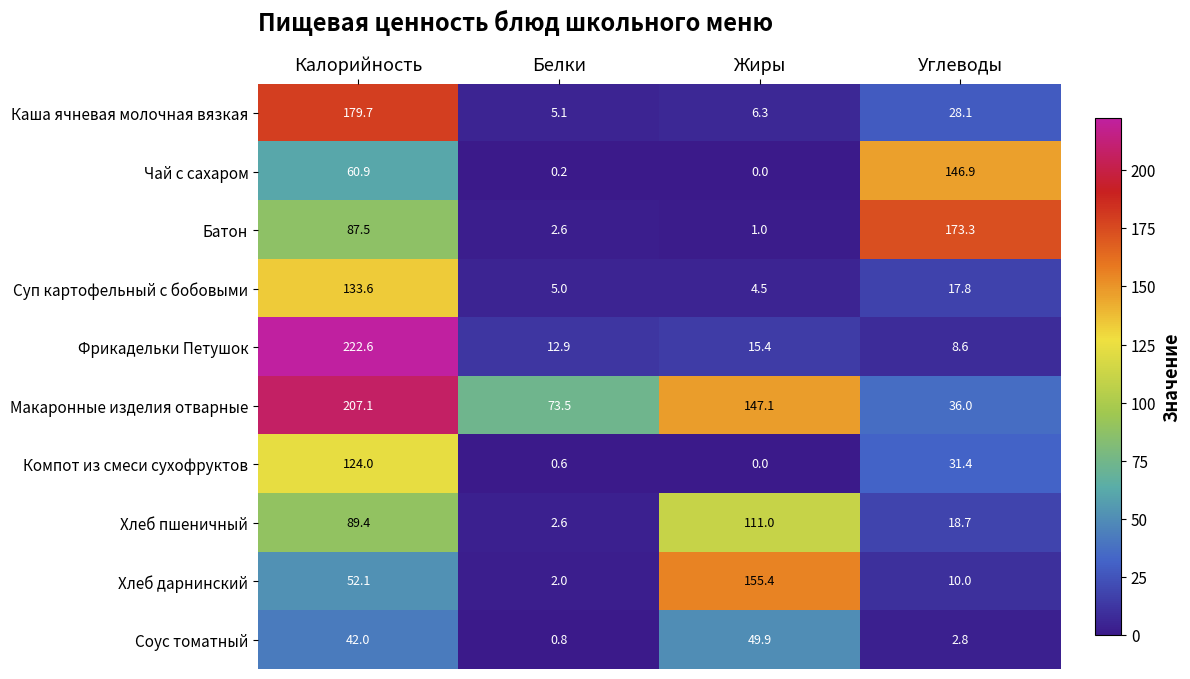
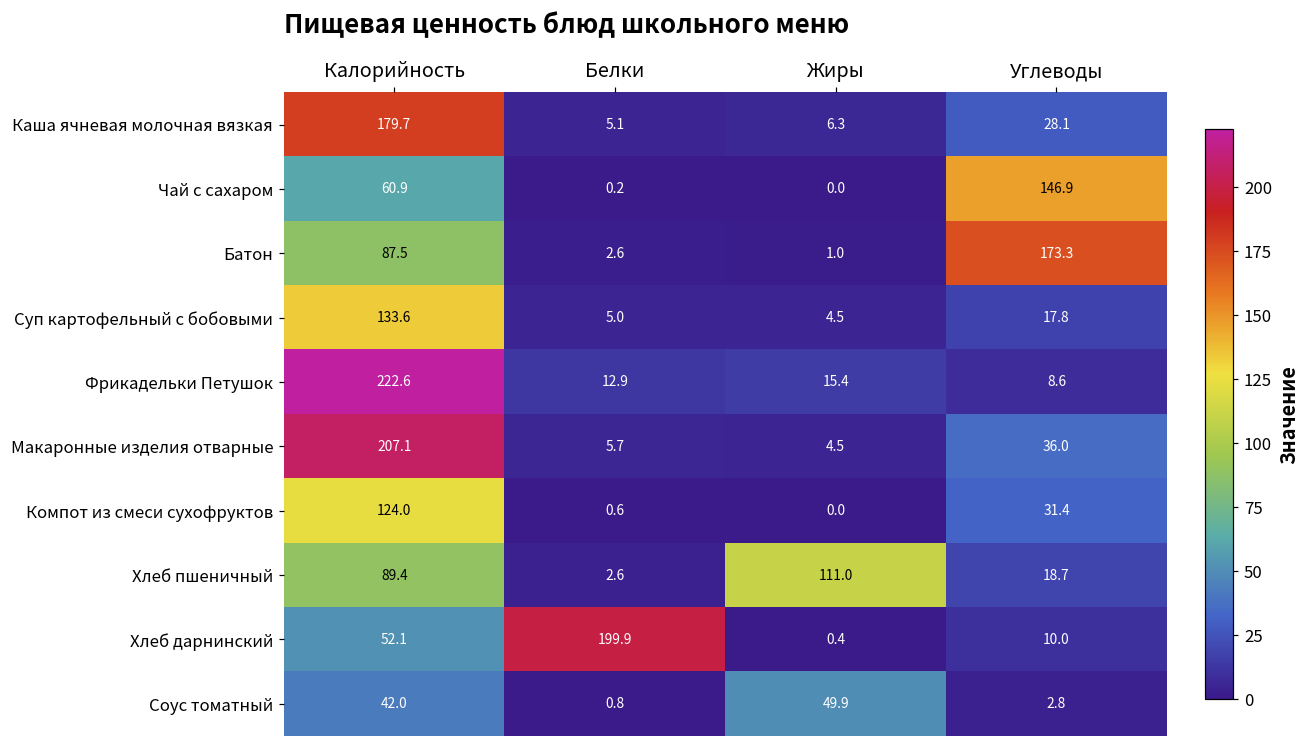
Макаронные изделия отварные, Белки: 73.5 -> 5.7
Макаронные изделия отварные, Жиры: 147.1 -> 4.5
Хлеб дарнинский, Белки: 2.0 -> 199.9
Хлеб дарнинский, Жиры: 155.4 -> 0.4
